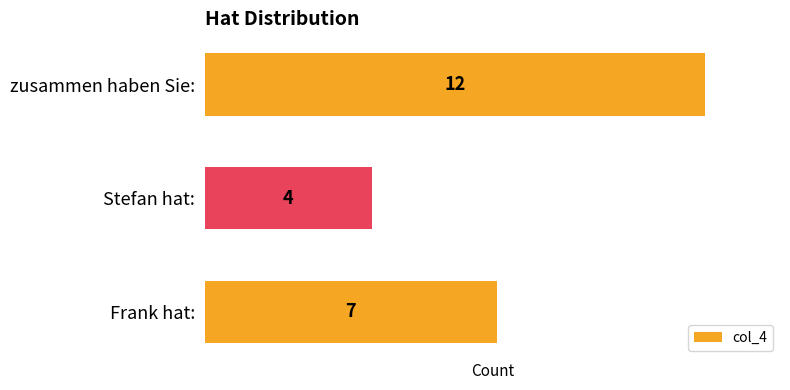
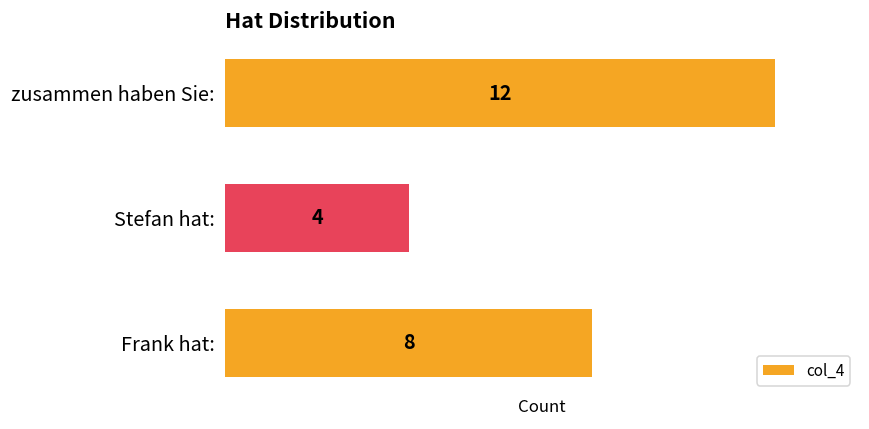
Frank hat:: 7 -> 8
